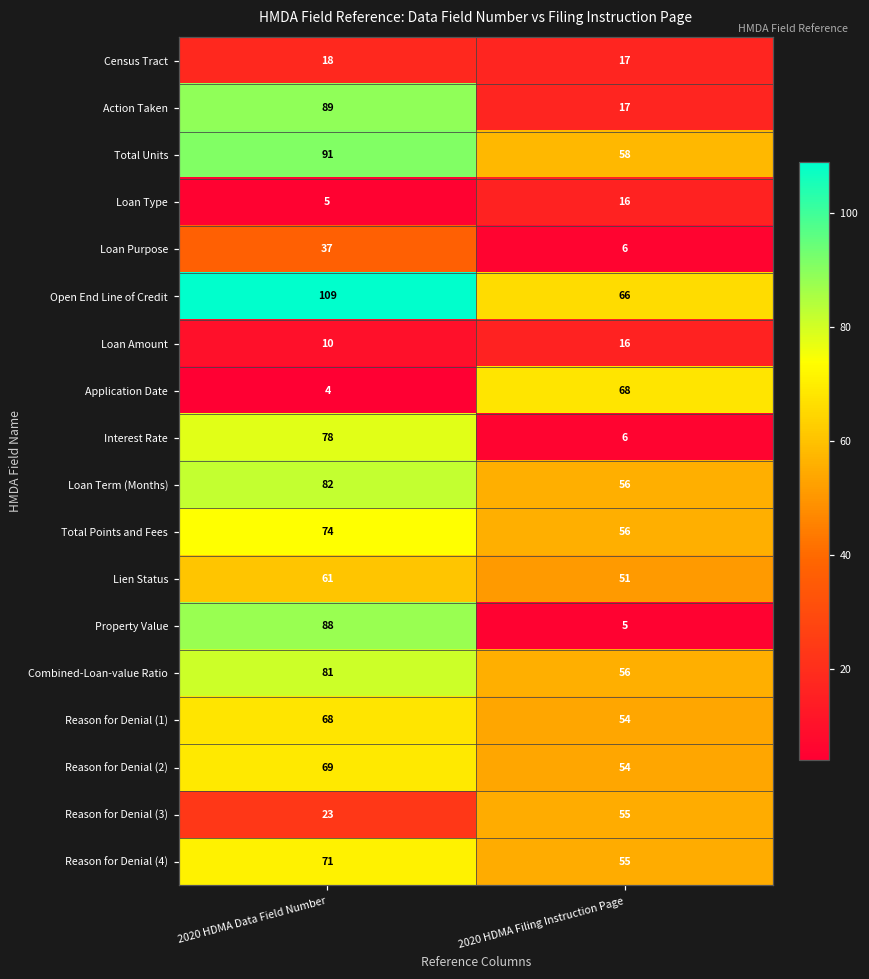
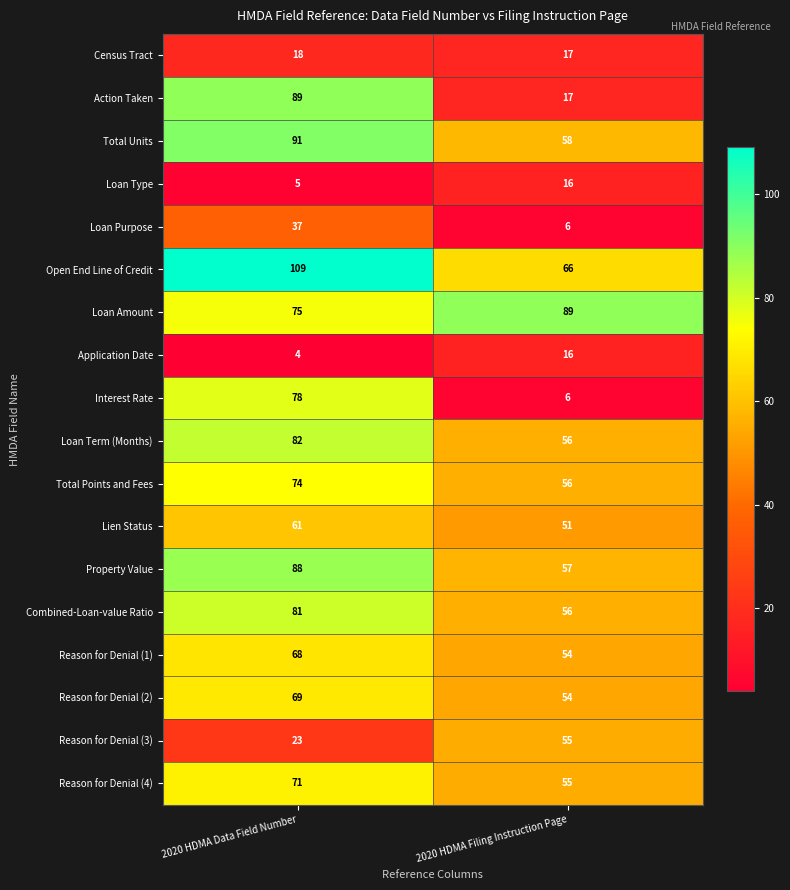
Loan Amount, 2020 HDMA Data Field Number: 10 -> 75
Loan Amount, 2020 HDMA Filing Instruction Page: 16 -> 89
Application Date, 2020 HDMA Filing Instruction Page: 68 -> 16
Property Value, 2020 HDMA Filing Instruction Page: 5 -> 57
